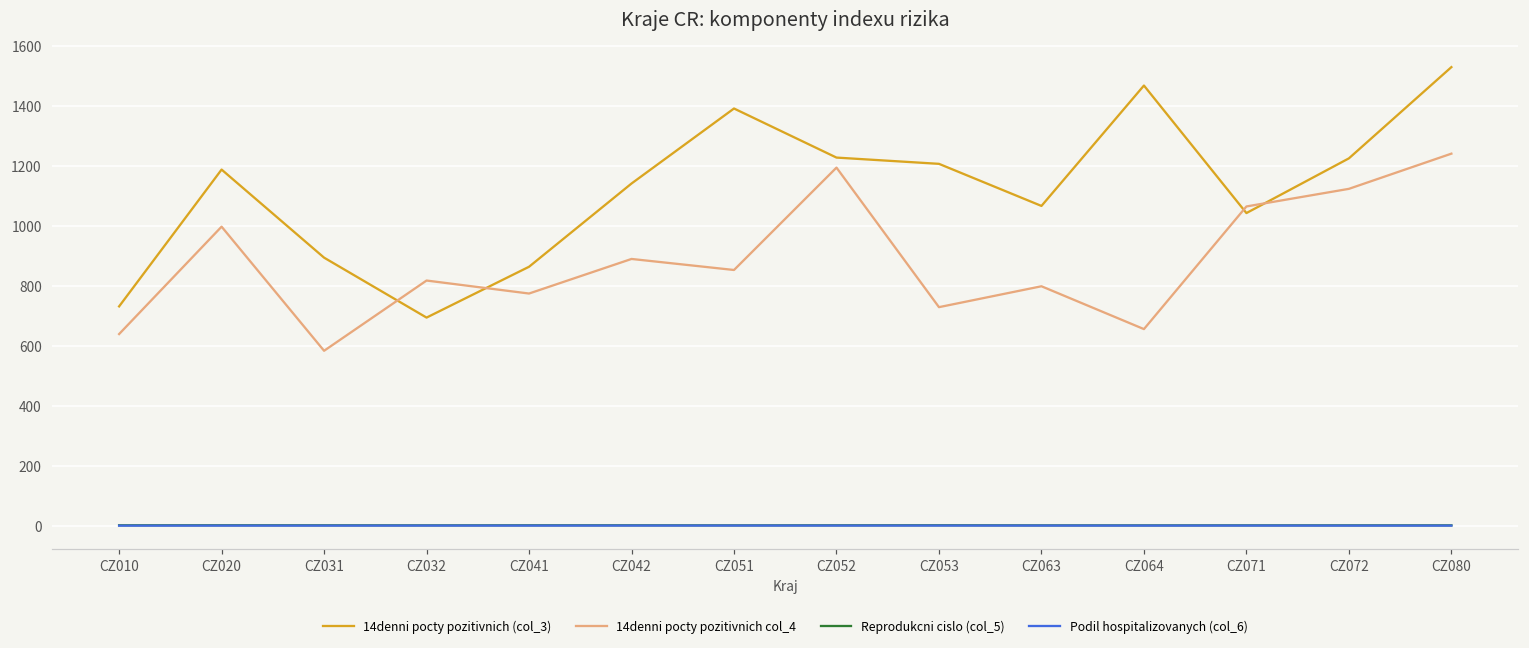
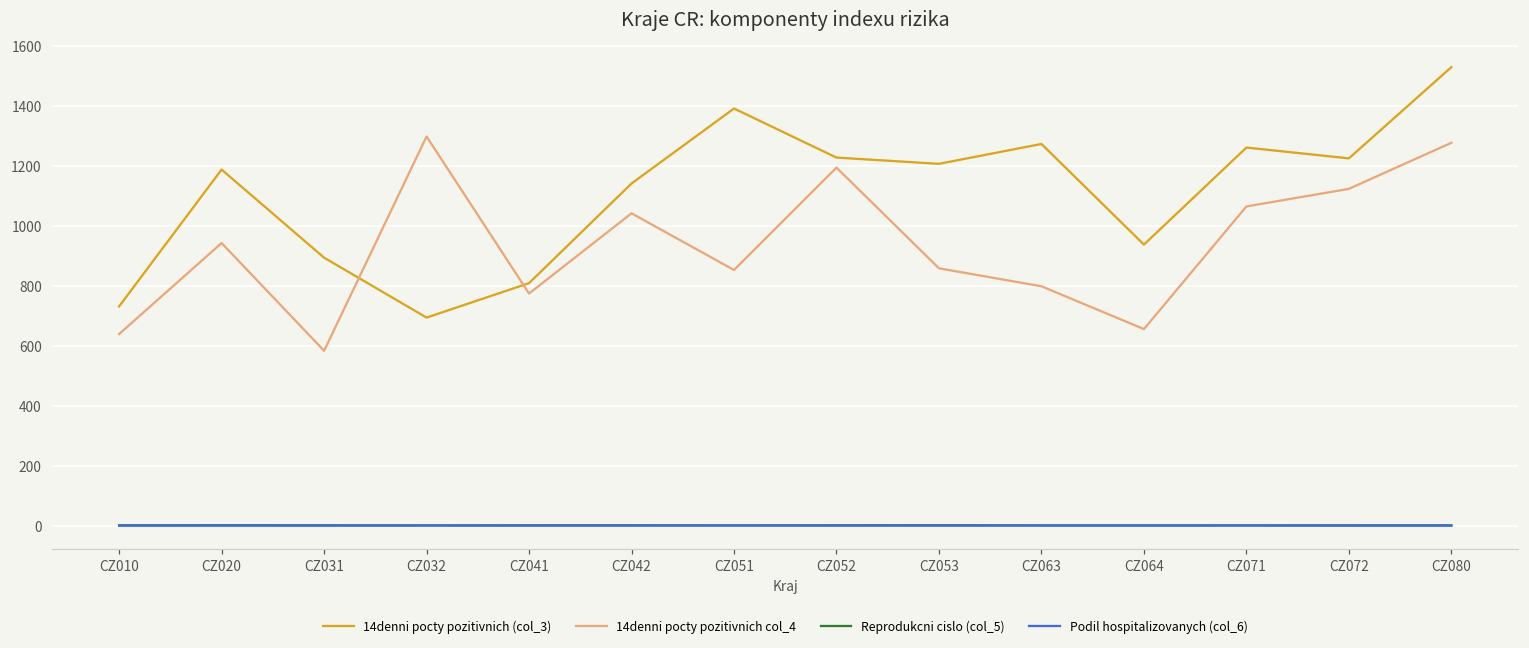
14denni pocty pozitivnich col_4, CZ020: 1000 -> 940
14denni pocty pozitivnich col_4, CZ032: 820 -> 1300
14denni pocty pozitivnich (col_3), CZ041: 860 -> 810
14denni pocty pozitivnich col_4, CZ042: 890 -> 1040
14denni pocty pozitivnich col_4, CZ053: 730 -> 860
14denni pocty pozitivnich (col_3), CZ063: 1070 -> 1270
14denni pocty pozitivnich (col_3), CZ064: 1470 -> 940
14denni pocty pozitivnich (col_3), CZ071: 1040 -> 1260
14denni pocty pozitivnich col_4, CZ080: 1240 -> 1280
